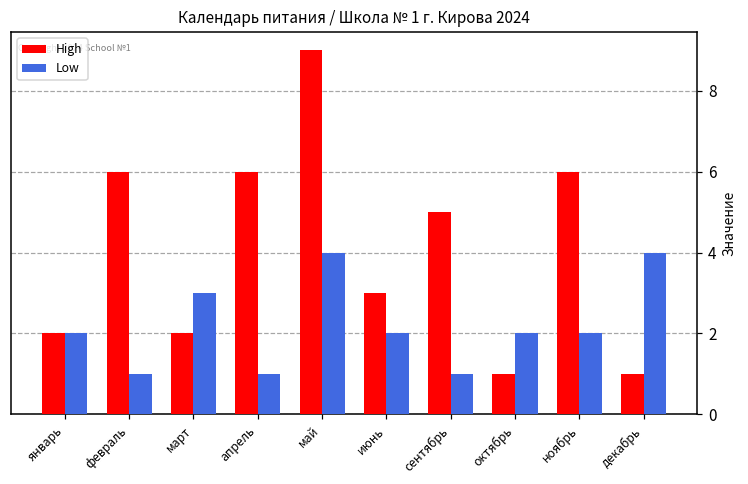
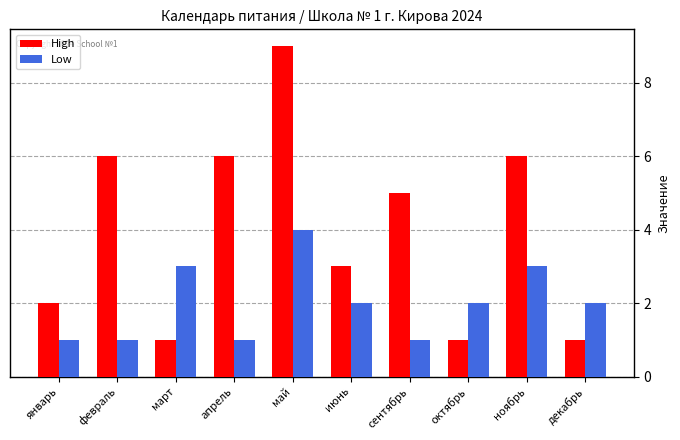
Low, январь: 2 -> 1
High, март: 2 -> 1
Low, ноябрь: 2 -> 3
Low, декабрь: 4 -> 2
